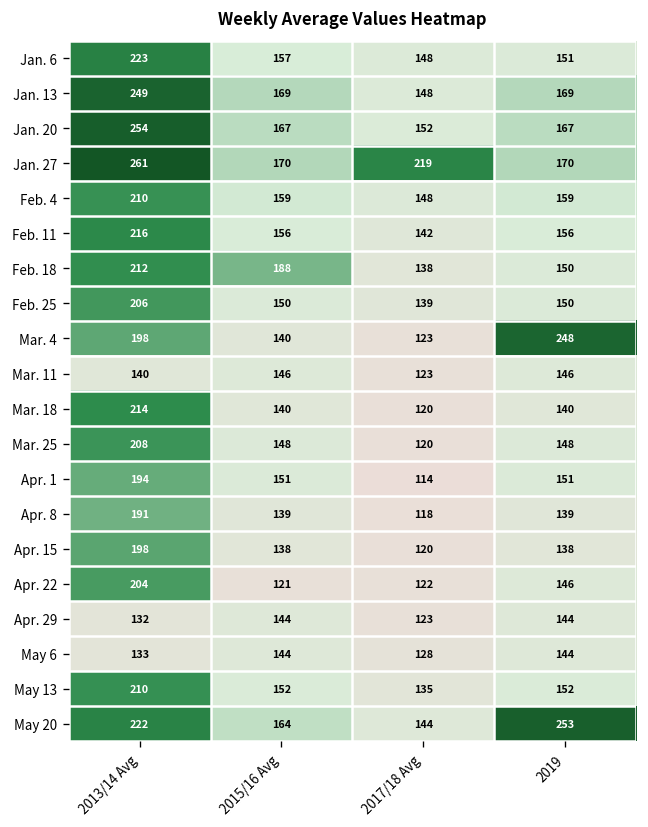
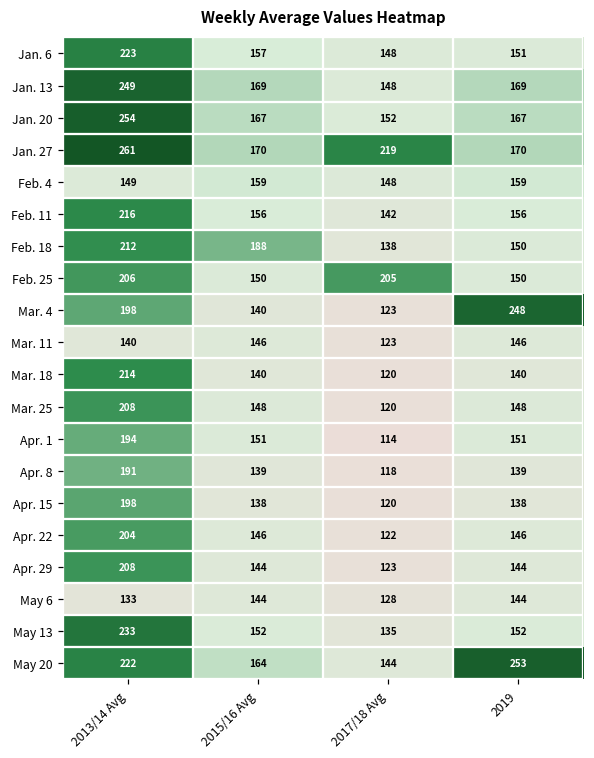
Feb. 4, 2013/14 Avg: 210 -> 149
Feb. 25, 2017/18 Avg: 139 -> 205
Apr. 22, 2015/16 Avg: 121 -> 146
Apr. 29, 2013/14 Avg: 132 -> 208
May 13, 2013/14 Avg: 210 -> 233
